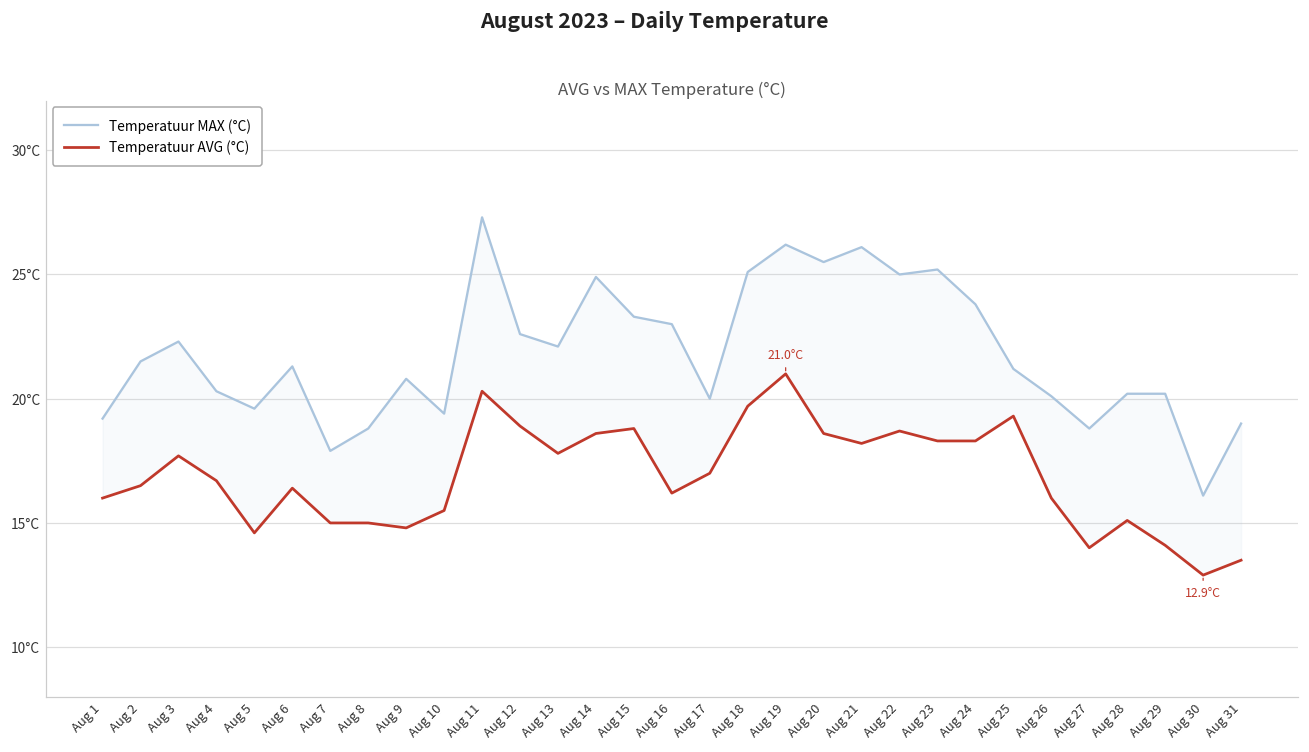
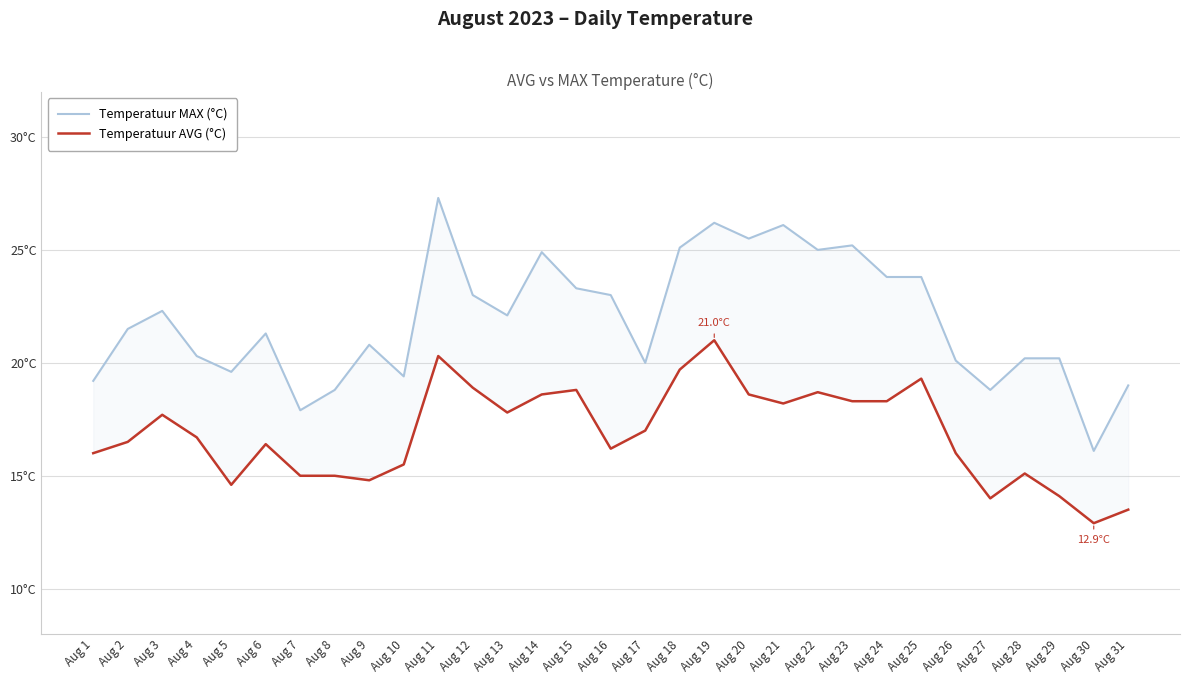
Temperatuur MAX (°C), Aug 12: 22.6°C -> 23.0°C
Temperatuur MAX (°C), Aug 25: 21.2°C -> 23.8°C
